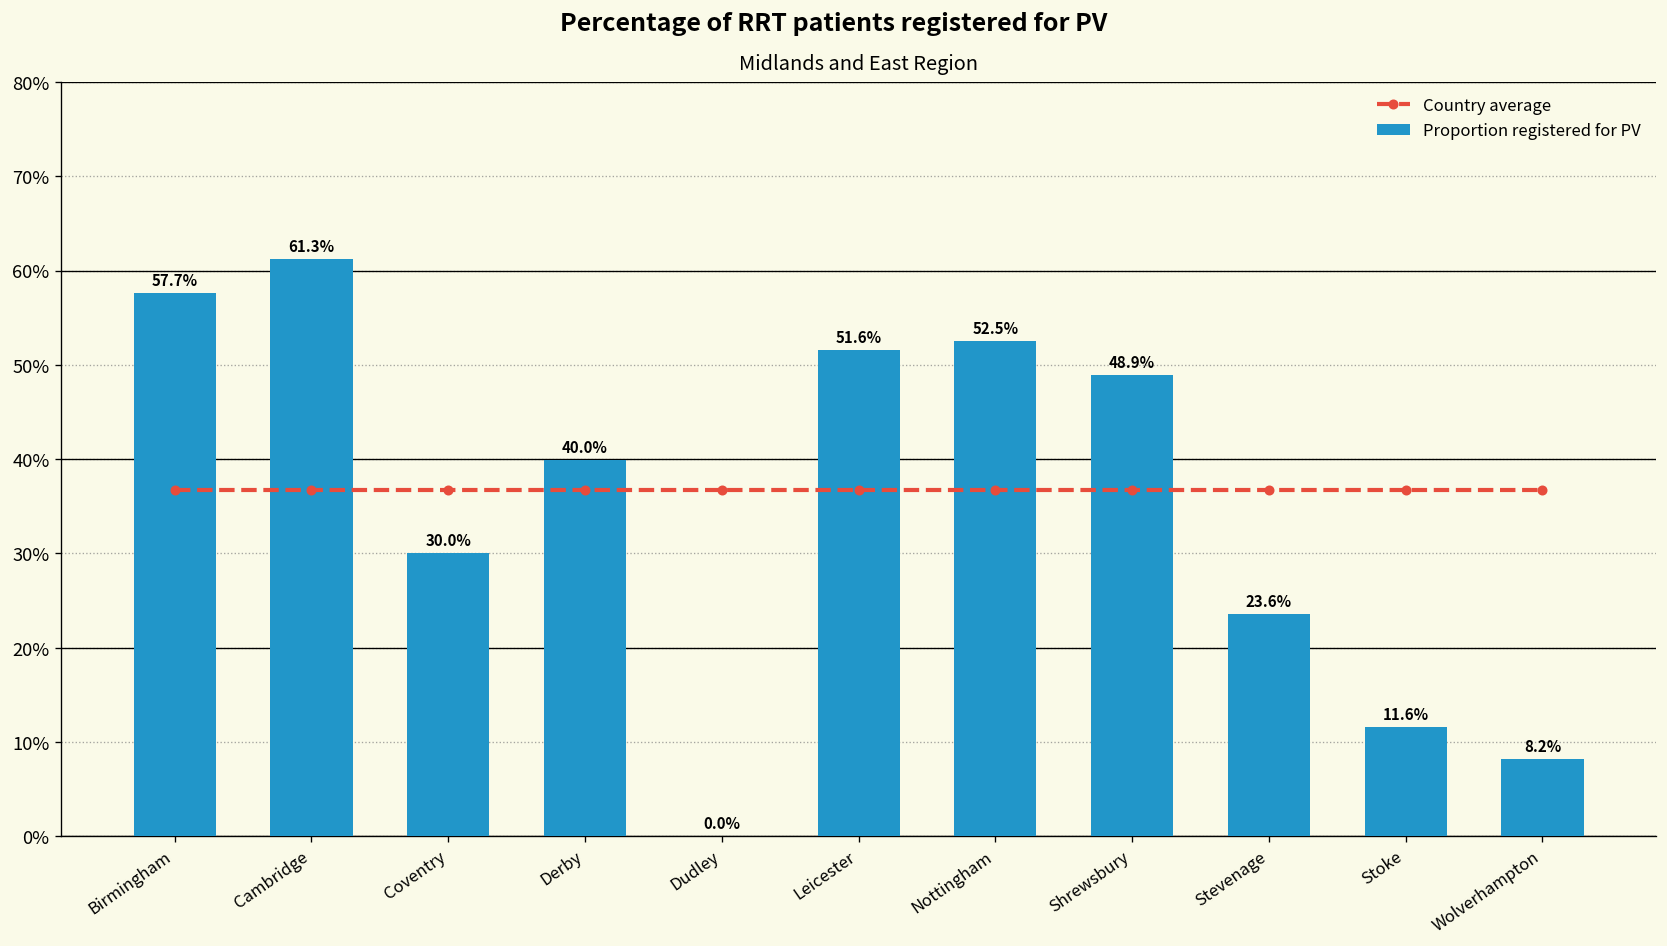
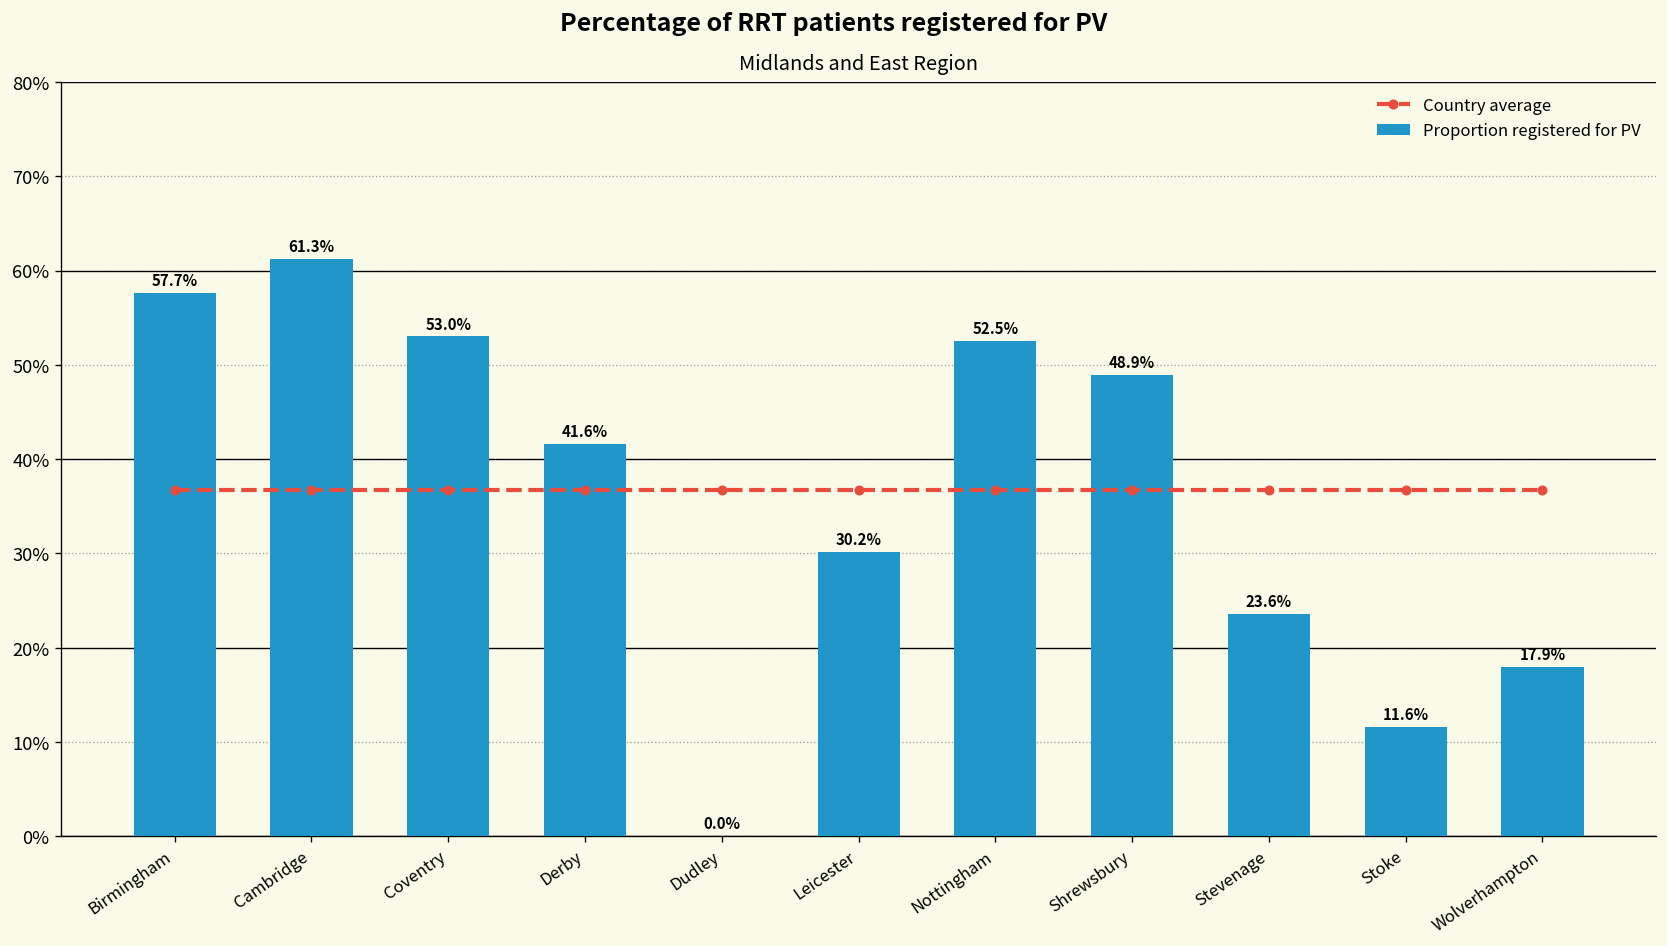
Proportion registered for PV, Coventry: 30.0% -> 53.0%
Proportion registered for PV, Derby: 40.0% -> 41.6%
Proportion registered for PV, Leicester: 51.6% -> 30.2%
Proportion registered for PV, Wolverhampton: 8.2% -> 17.9%
